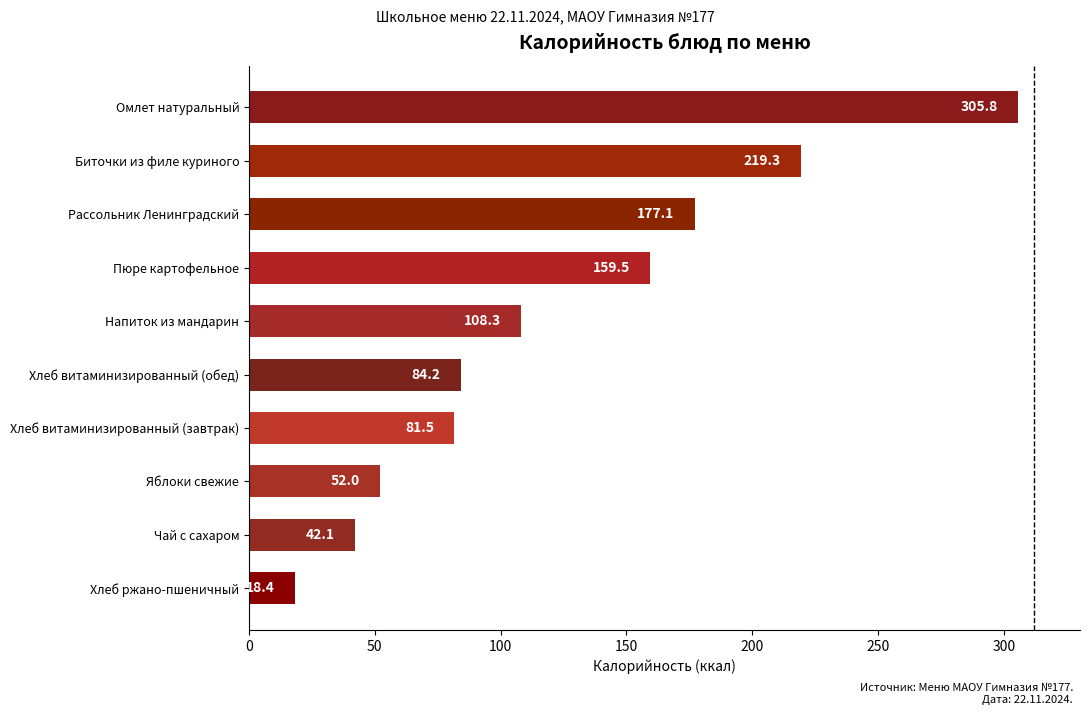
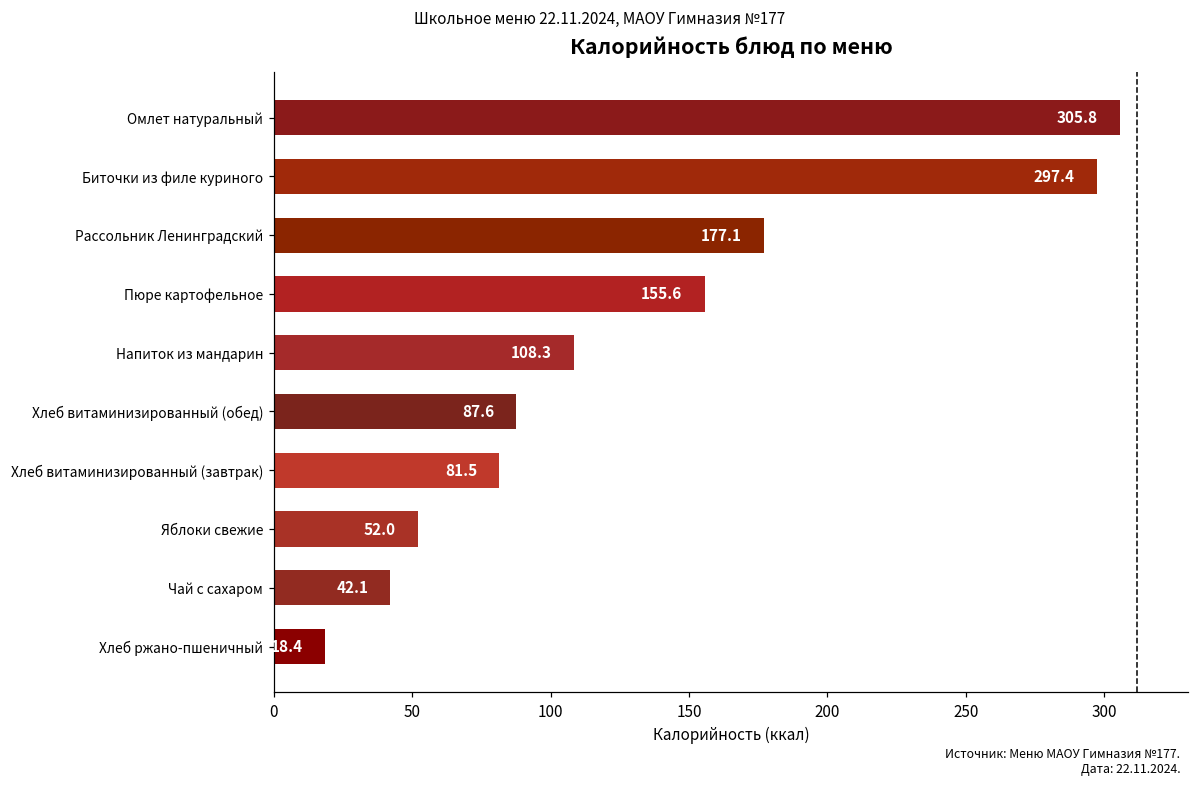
Биточки из филе куриного: 219.3 -> 297.4
Пюре картофельное: 159.5 -> 155.6
Хлеб витаминизированный (обед): 84.2 -> 87.6
